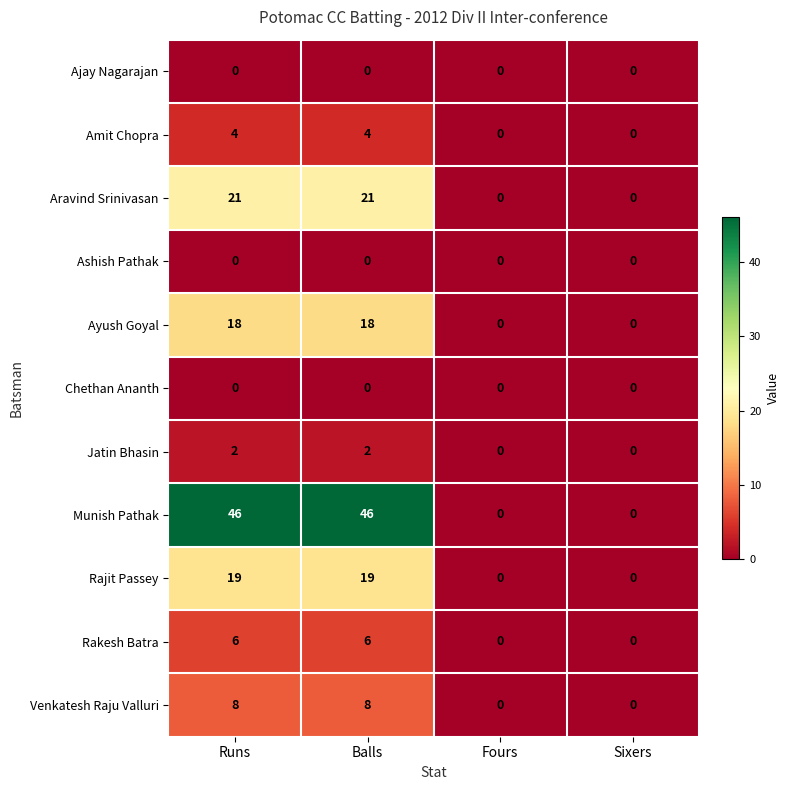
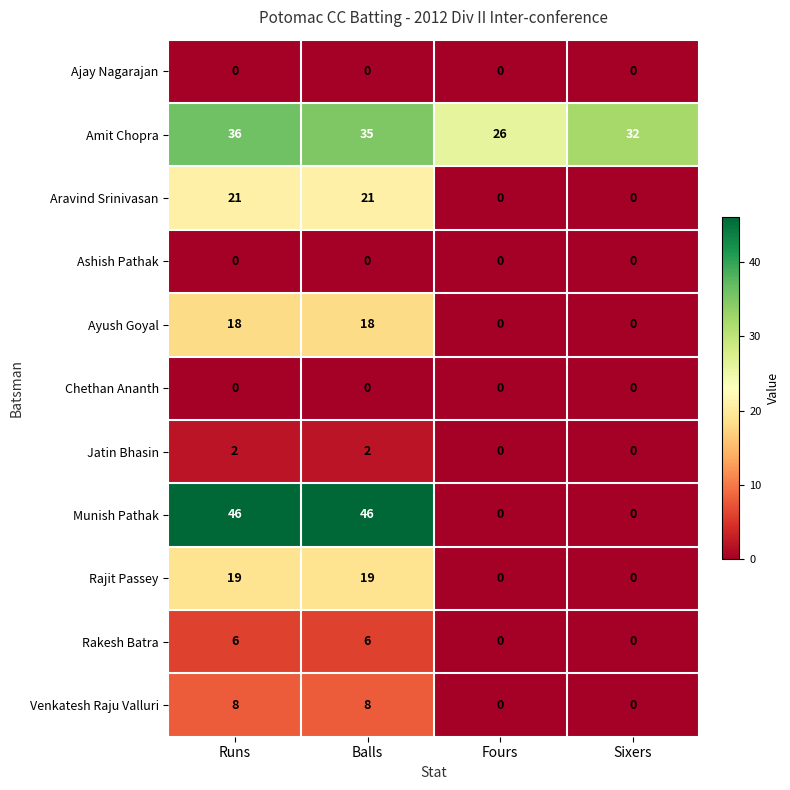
Amit Chopra, Runs: 4 -> 36
Amit Chopra, Balls: 4 -> 35
Amit Chopra, Fours: 0 -> 26
Amit Chopra, Sixers: 0 -> 32
